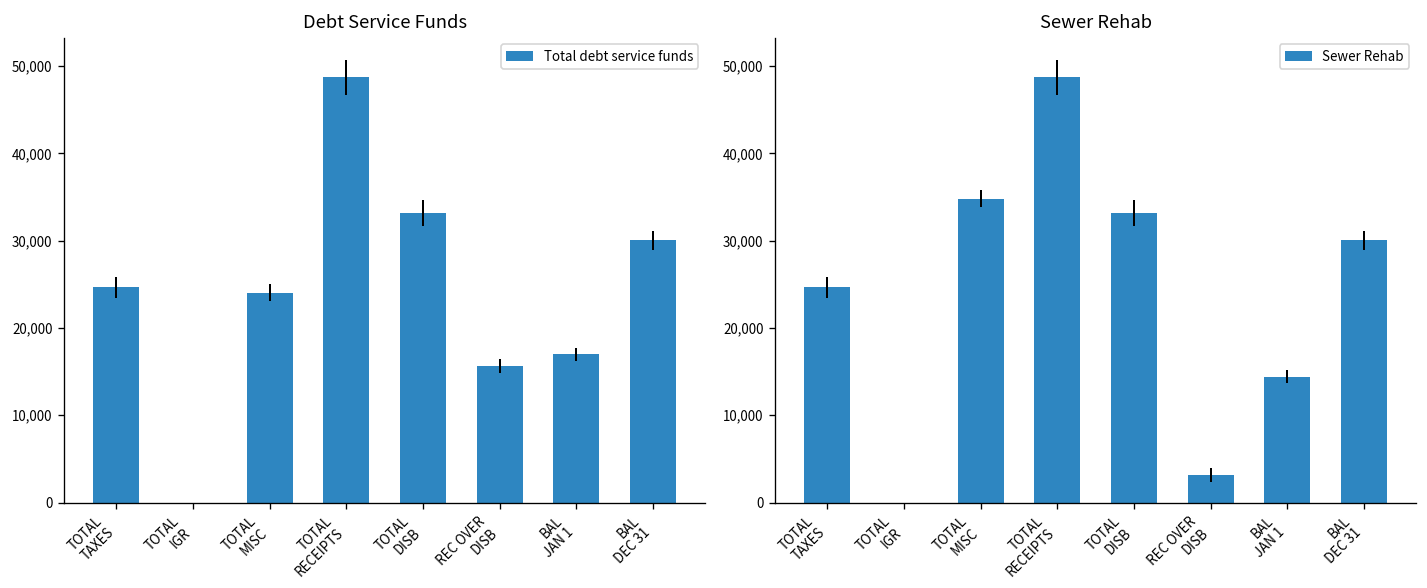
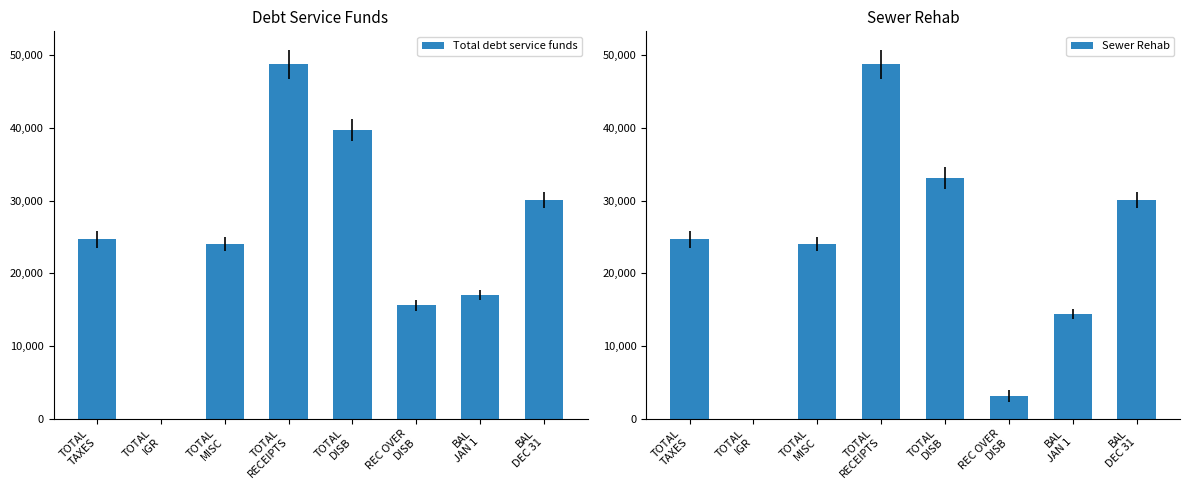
Debt Service Funds, TOTAL DISB: 33,000 -> 40,000
Sewer Rehab, TOTAL MISC: 35,000 -> 24,000
